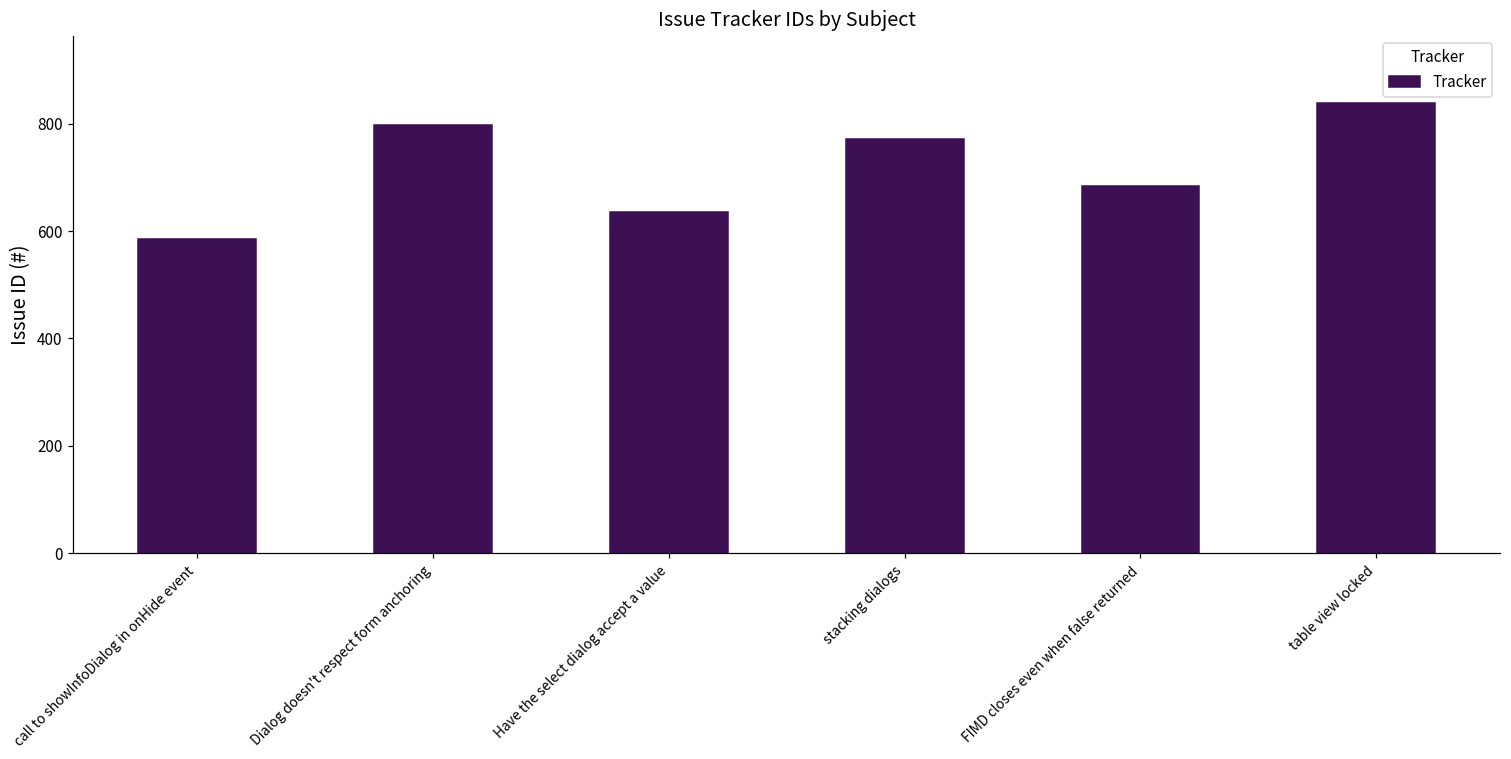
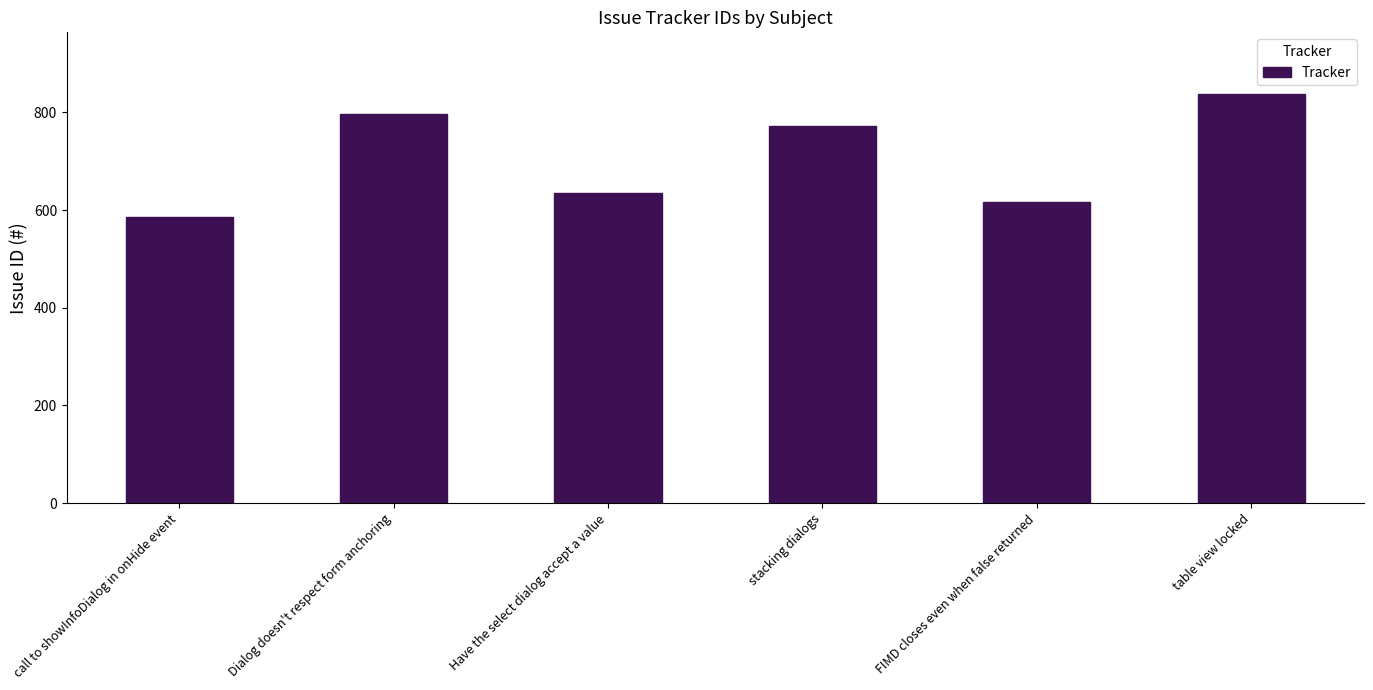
FIMD closes even when false returned: 680 -> 620
